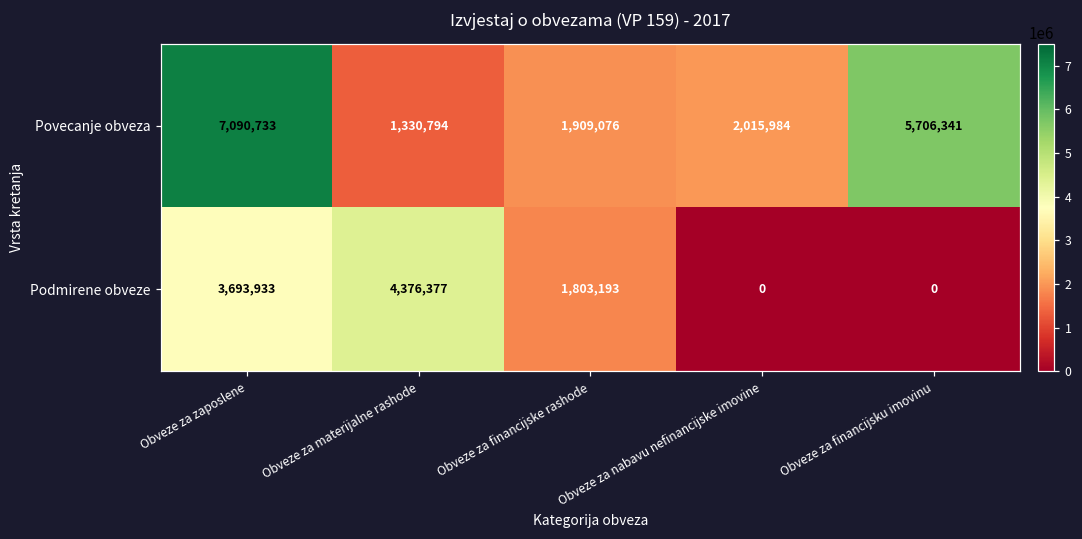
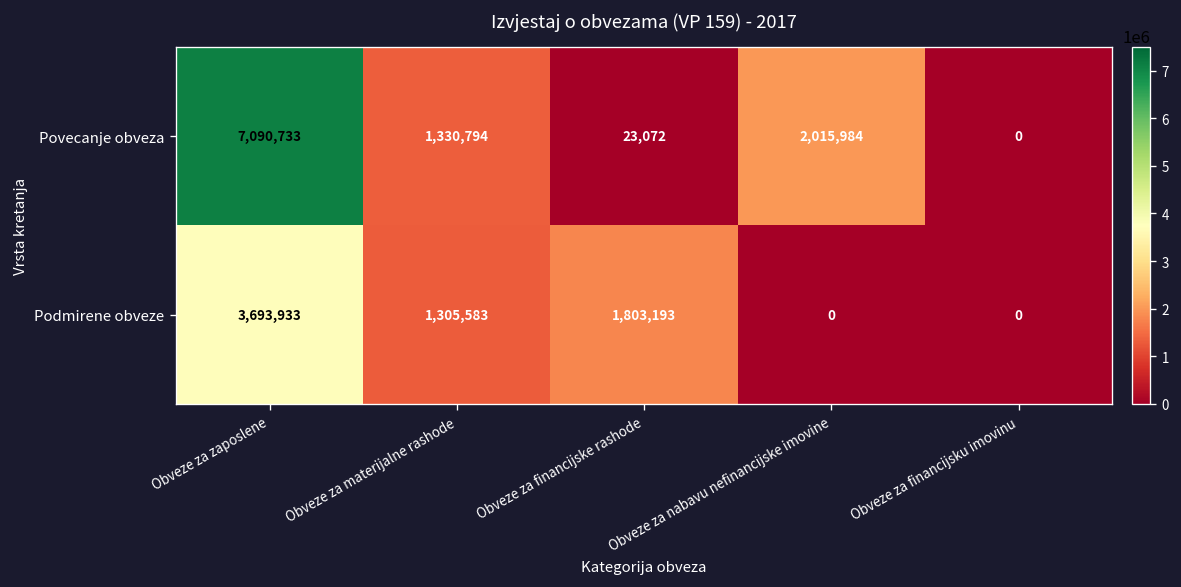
Povecanje obveza, Obveze za financijske rashode: 1,909,076 -> 23,072
Povecanje obveza, Obveze za financijsku imovinu: 5,706,341 -> 0
Podmirene obveze, Obveze za materijalne rashode: 4,376,377 -> 1,305,583
